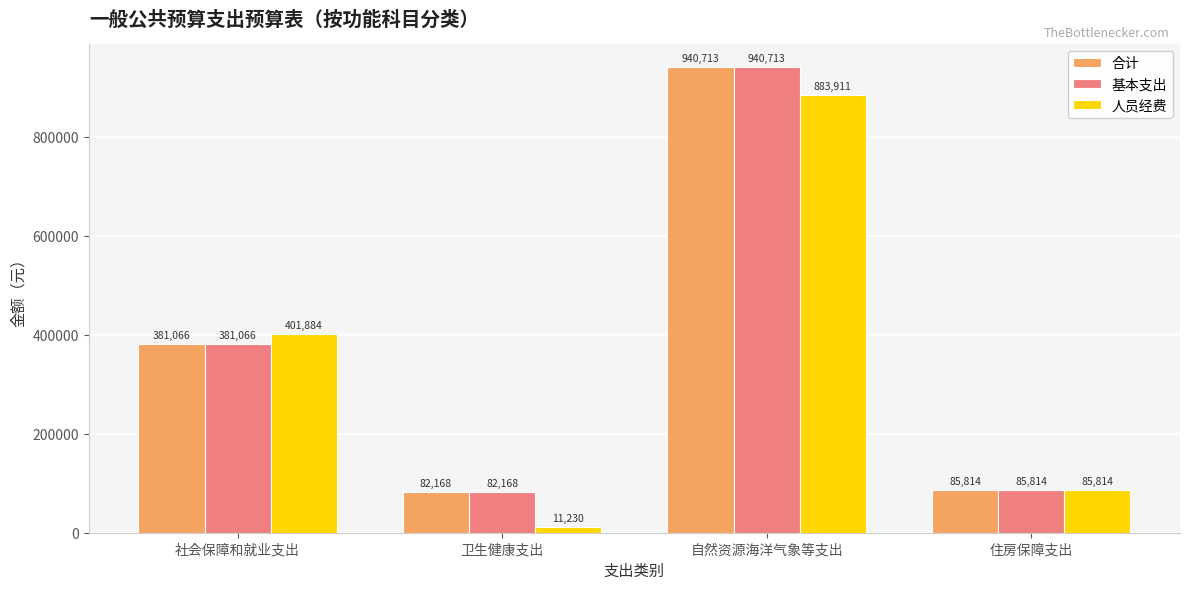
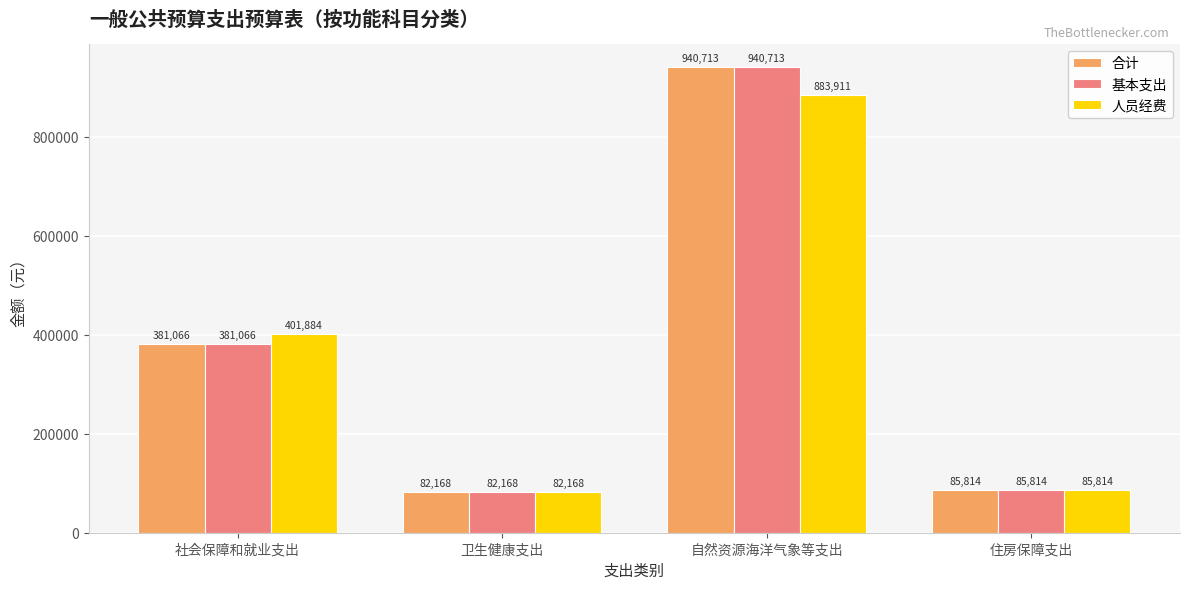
人员经费, 卫生健康支出: 11,230 -> 82,168
